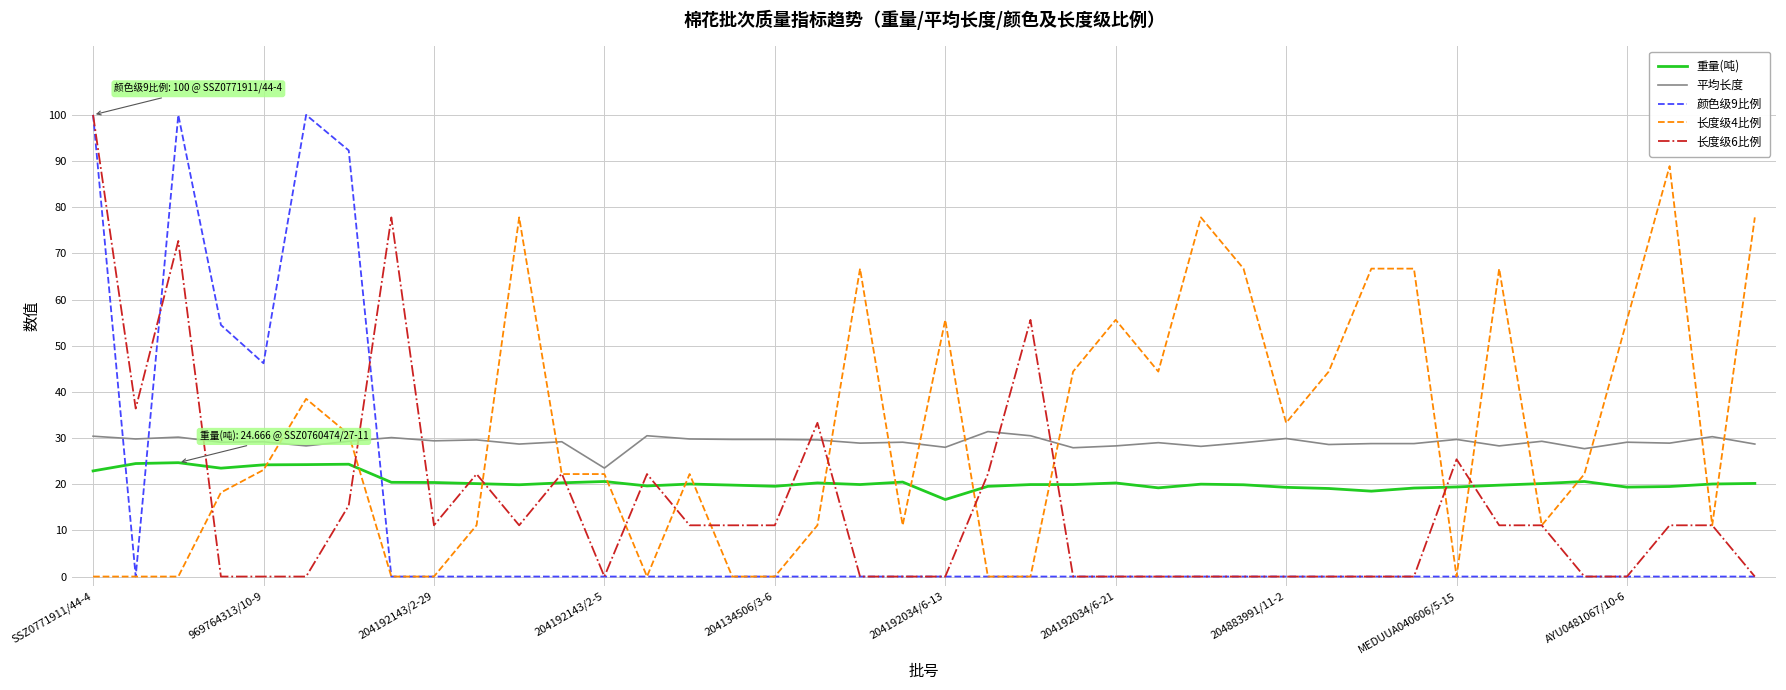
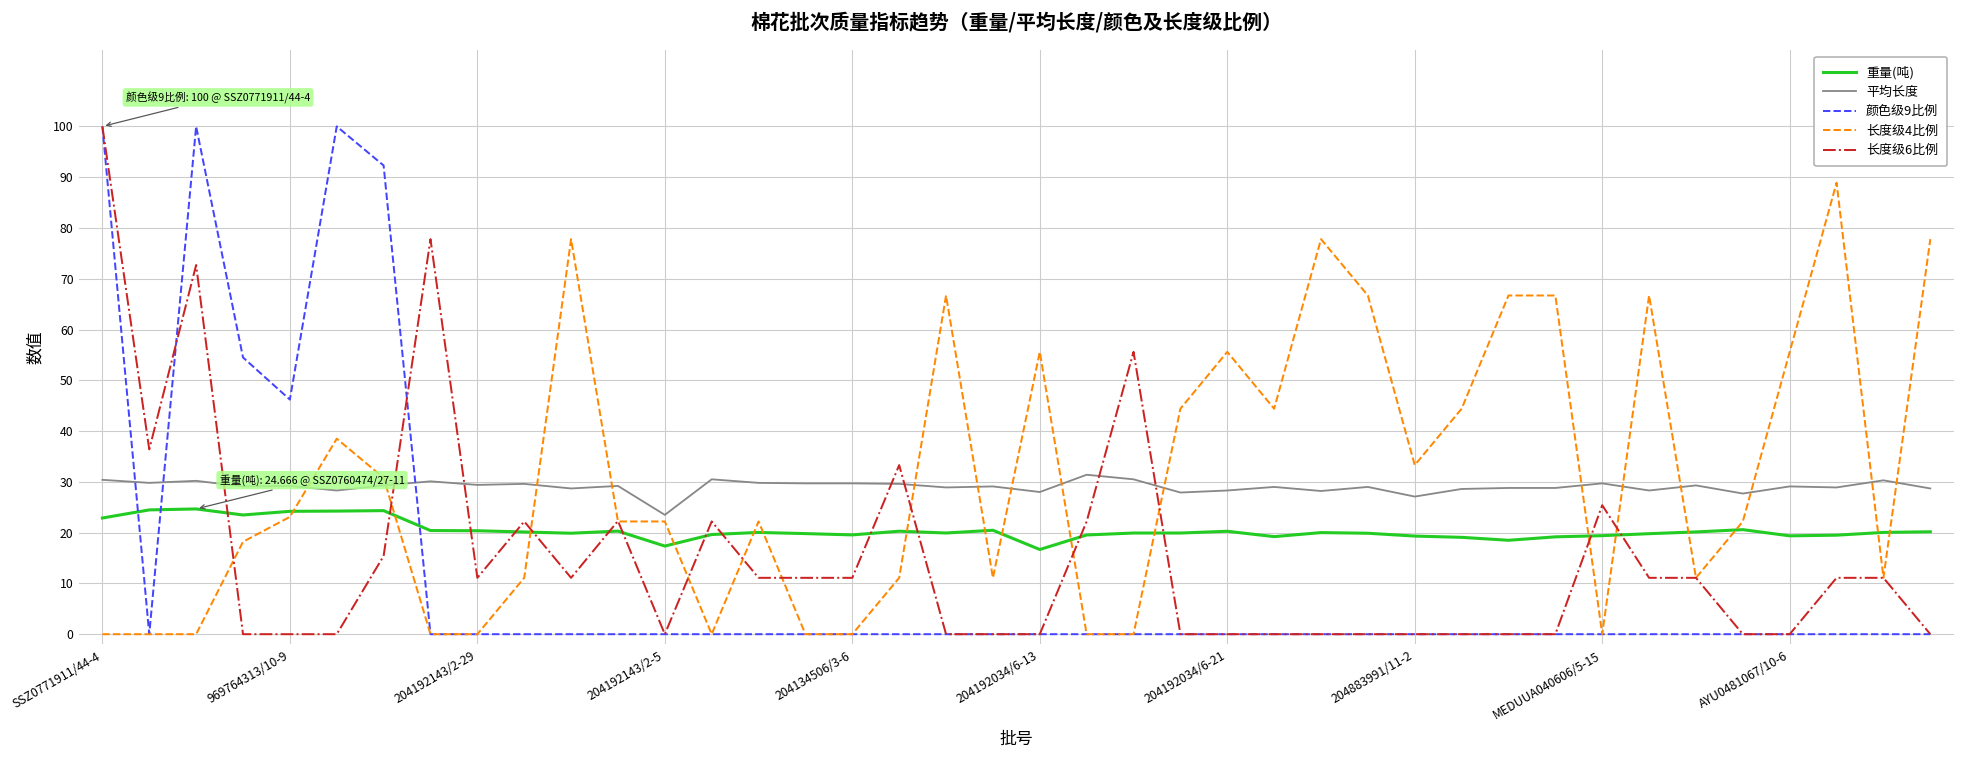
重量(吨), 204192143/2-5: 21 -> 17
平均长度, 204883991/11-2: 30 -> 27
